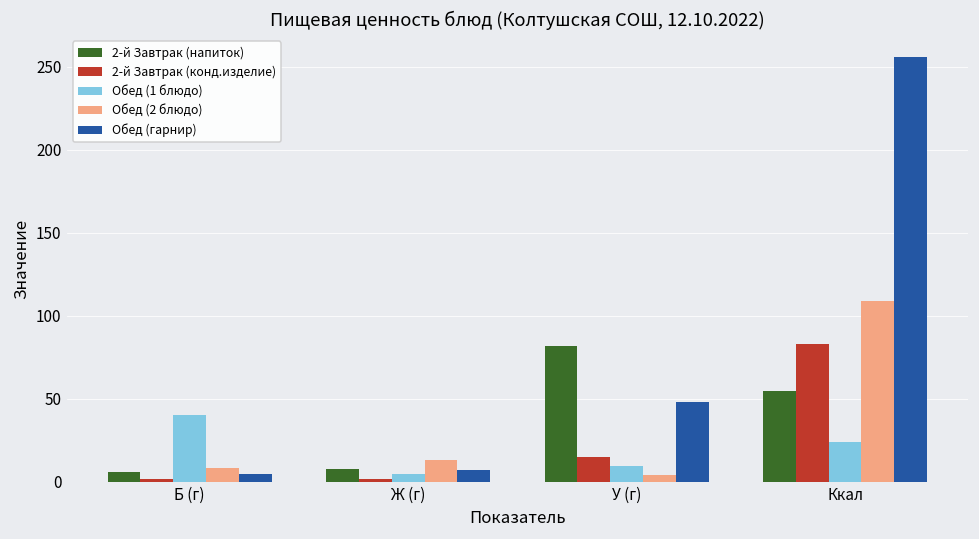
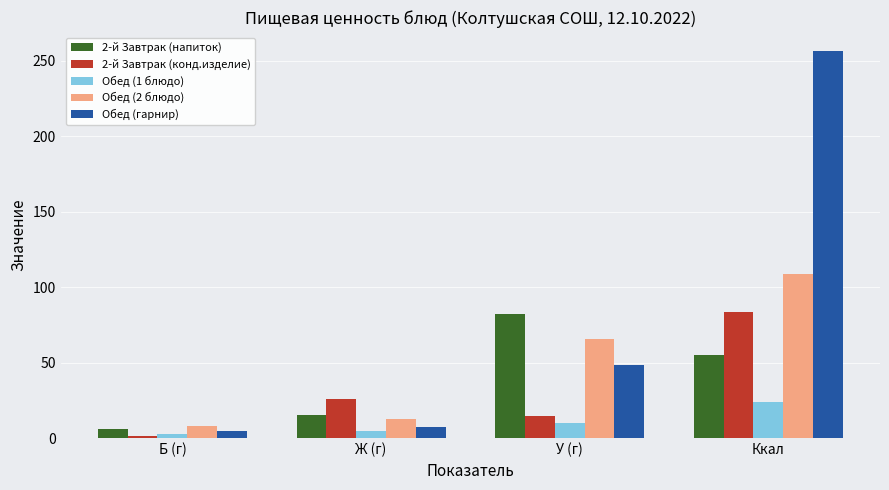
Обед (1 блюдо), Б (г): 40 -> 3
2-й Завтрак (напиток), Ж (г): 8 -> 15
2-й Завтрак (конд.изделие), Ж (г): 2 -> 26
Обед (2 блюдо), У (г): 4 -> 66
